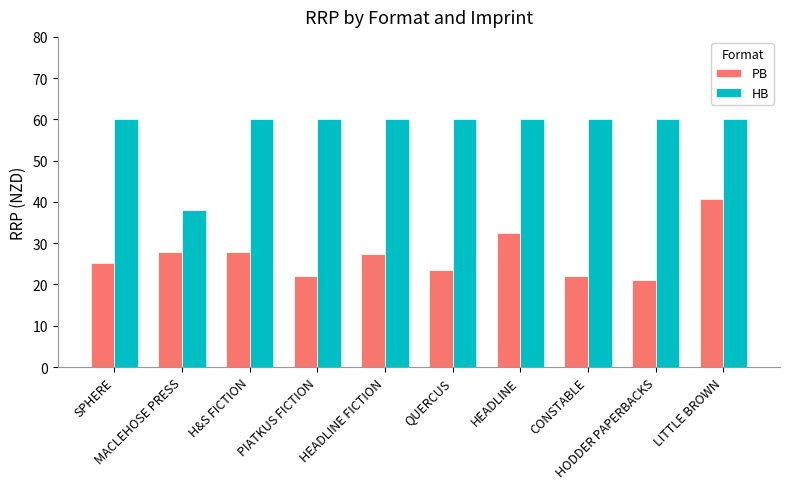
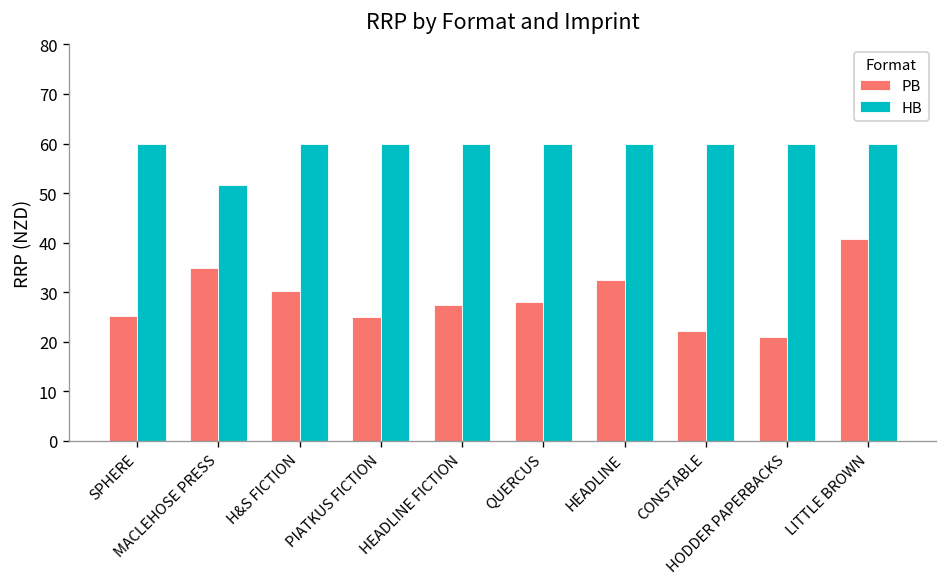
PB, MACLEHOSE PRESS: 28 -> 35
HB, MACLEHOSE PRESS: 38 -> 52
PB, H&S FICTION: 28 -> 30
PB, PIATKUS FICTION: 22 -> 25
PB, QUERCUS: 23 -> 28
